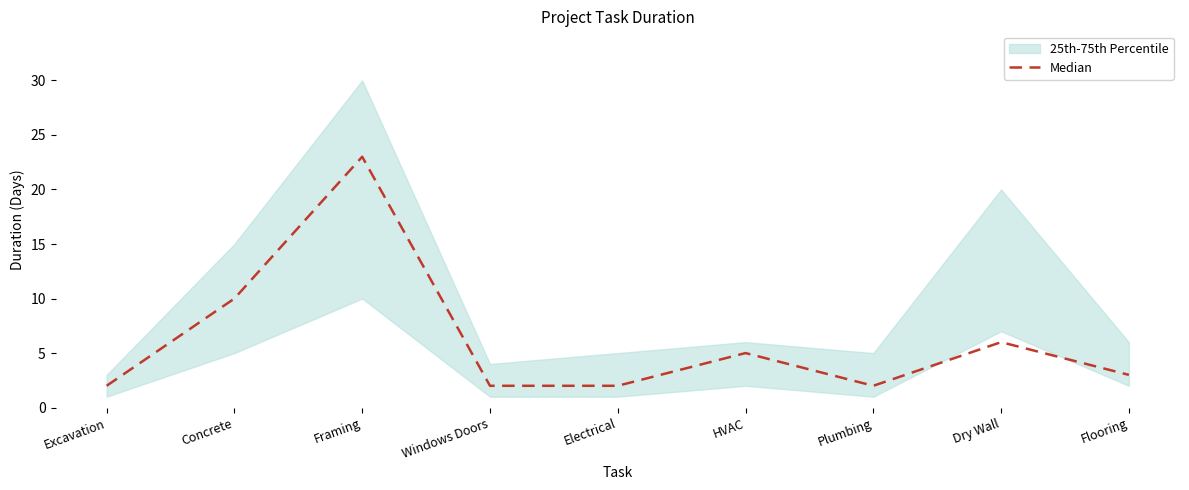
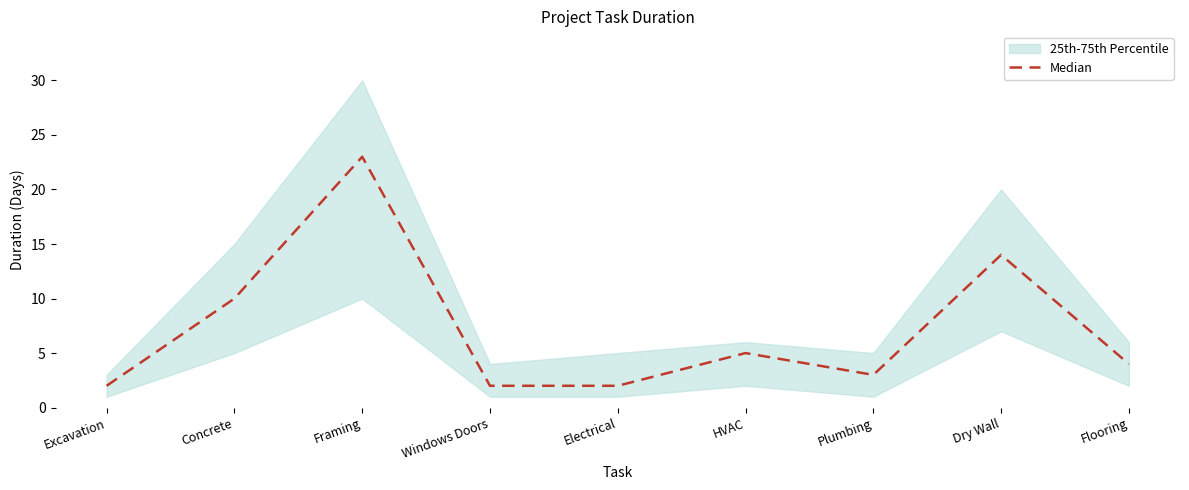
Median, Plumbing: 2 -> 3
Median, Dry Wall: 6 -> 14
Median, Flooring: 3 -> 4
